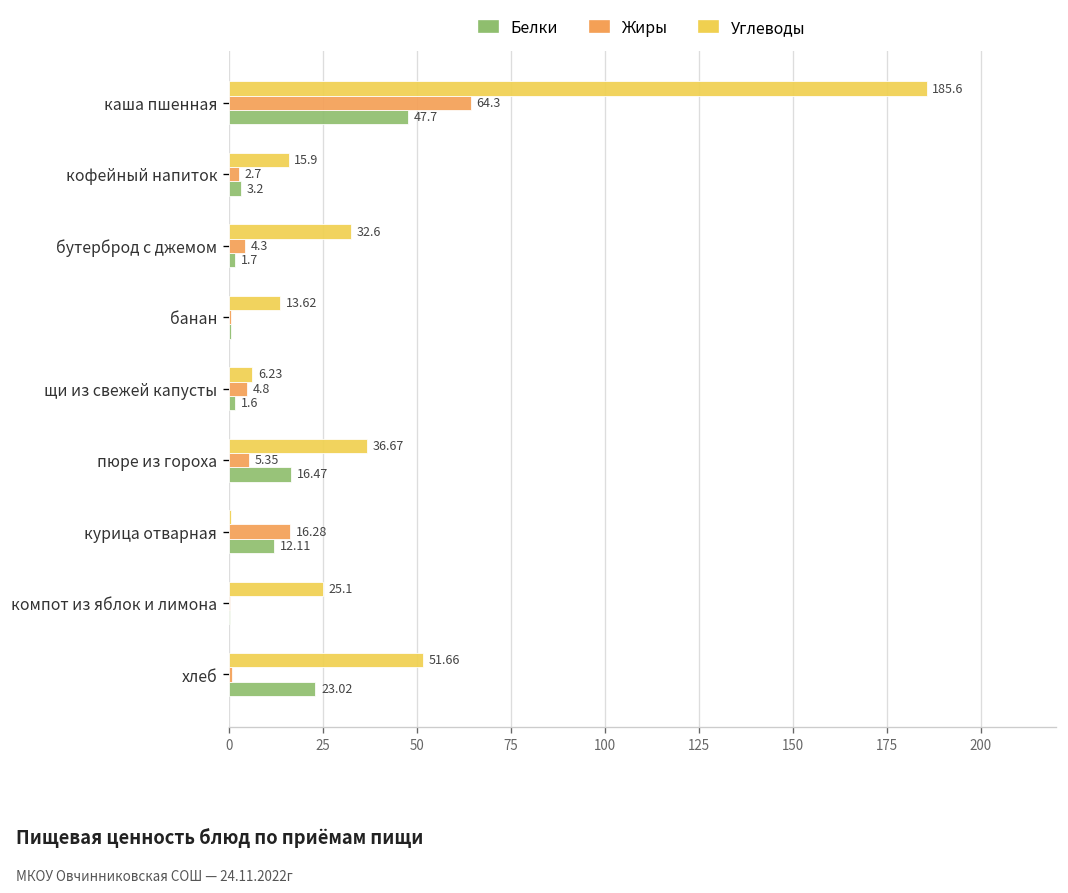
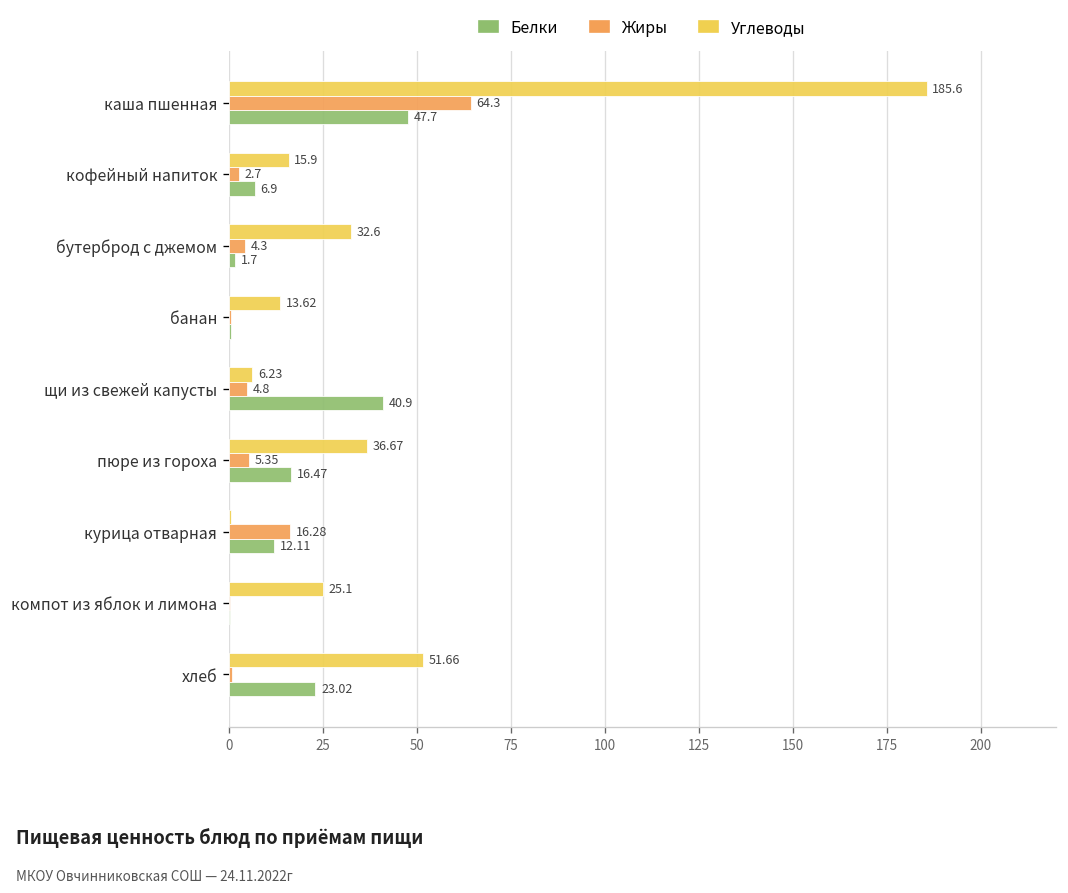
Белки, кофейный напиток: 3.2 -> 6.9
Белки, щи из свежей капусты: 1.6 -> 40.9
